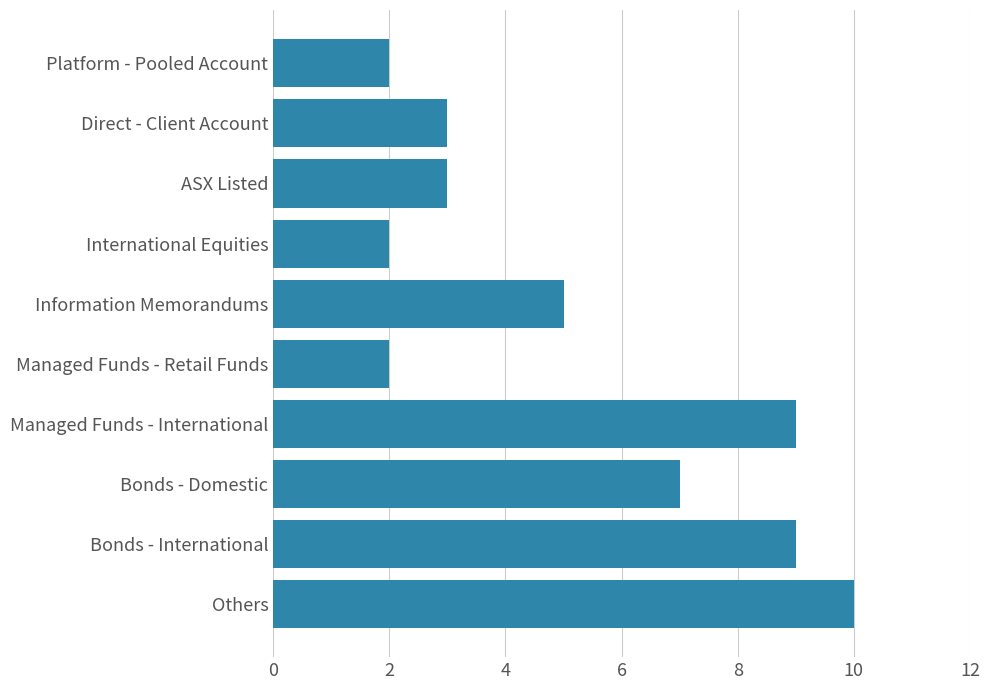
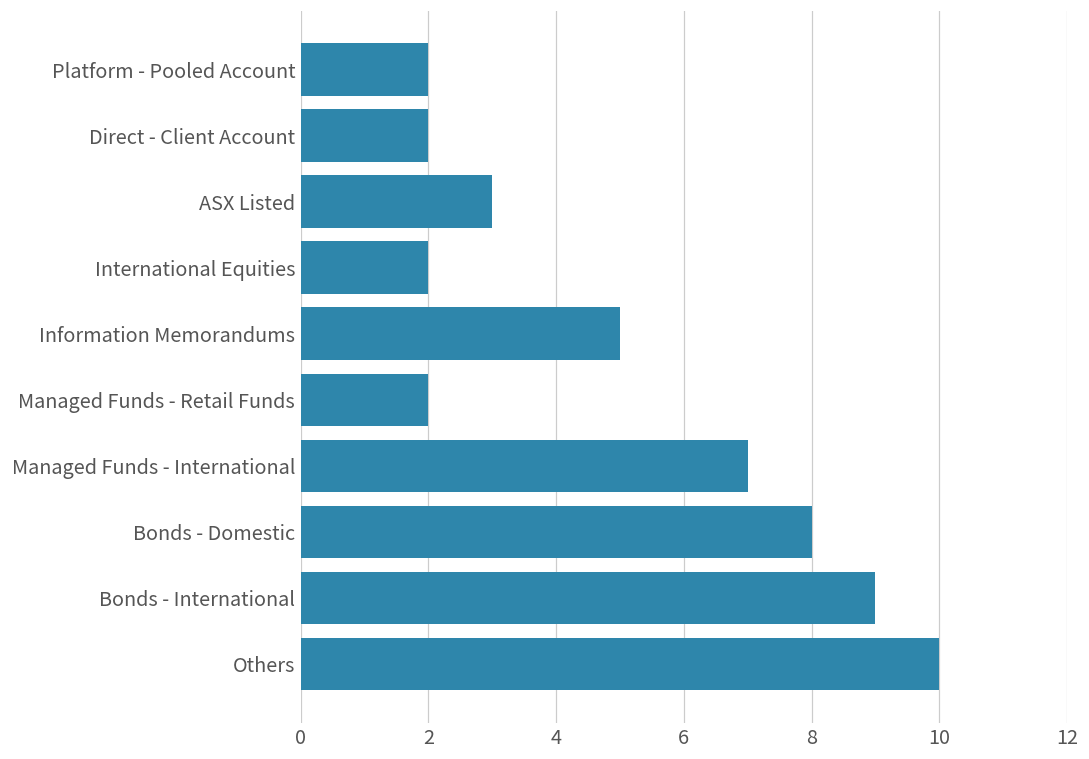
Direct - Client Account: 3 -> 2
Managed Funds - International: 9 -> 7
Bonds - Domestic: 7 -> 8
